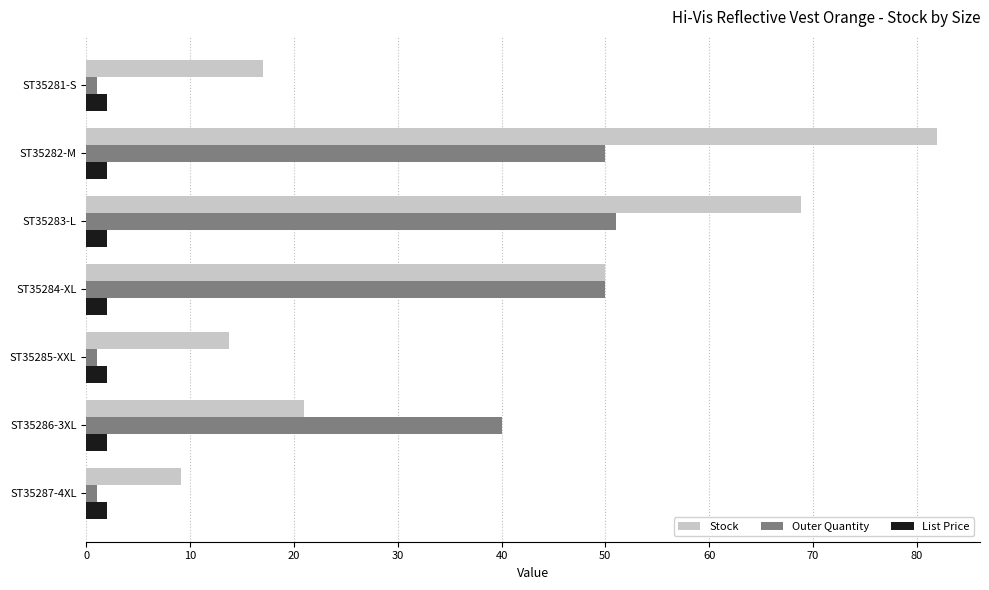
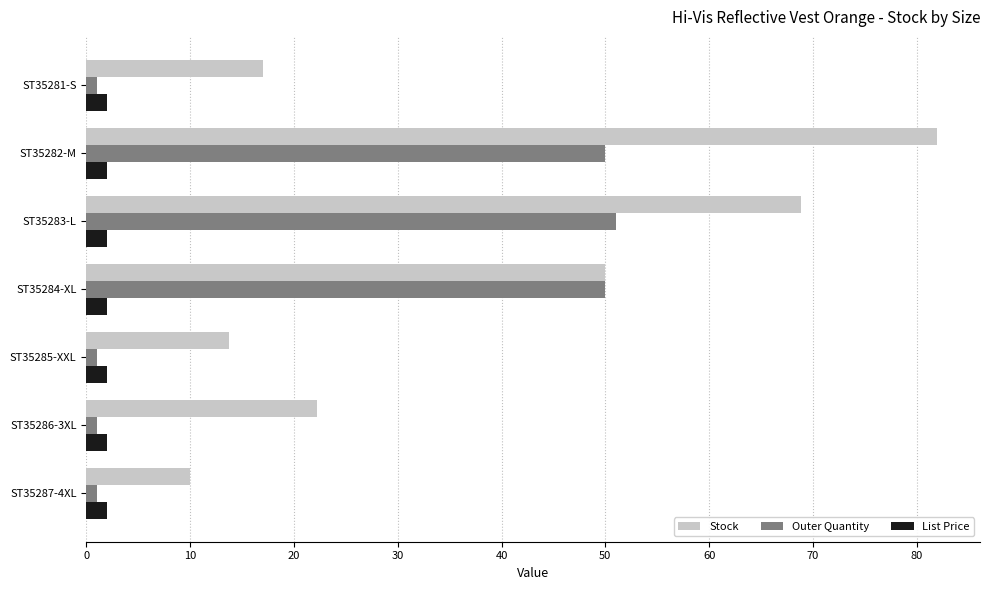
Stock, ST35286-3XL: 21.0 -> 22.2
Outer Quantity, ST35286-3XL: 40 -> 1
Stock, ST35287-4XL: 9.1 -> 10.0
